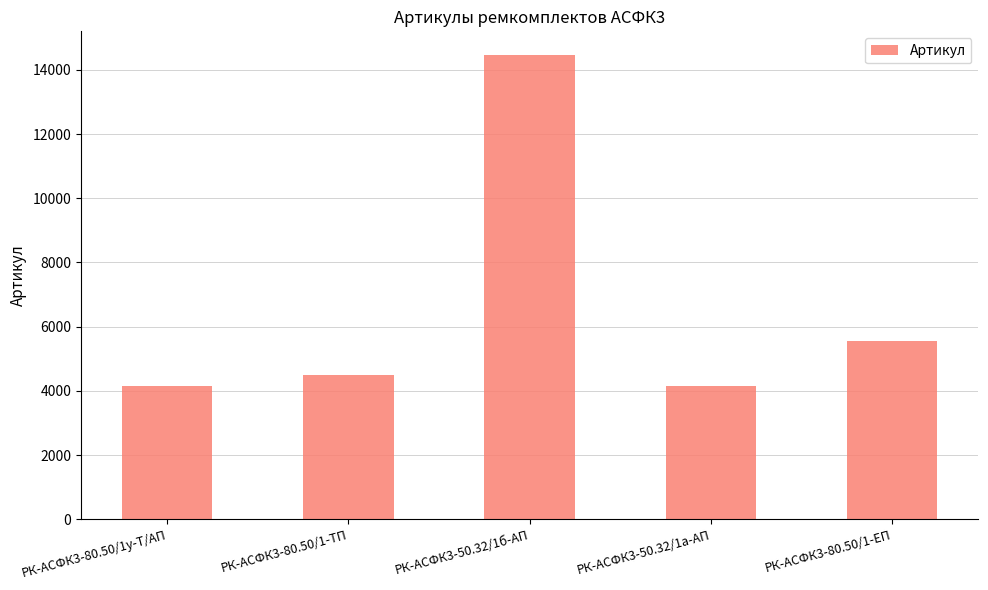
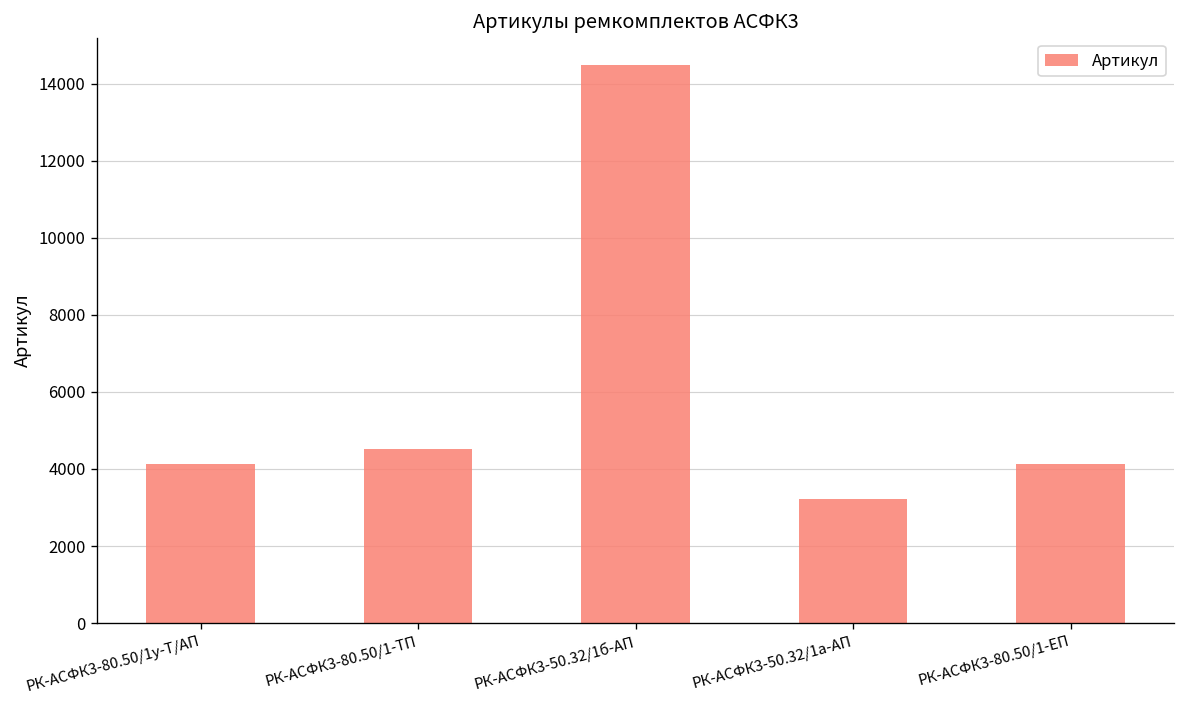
РК-АСФК3-50.32/1а-АП: 4100 -> 3200
РК-АСФК3-80.50/1-ЕП: 5600 -> 4100
